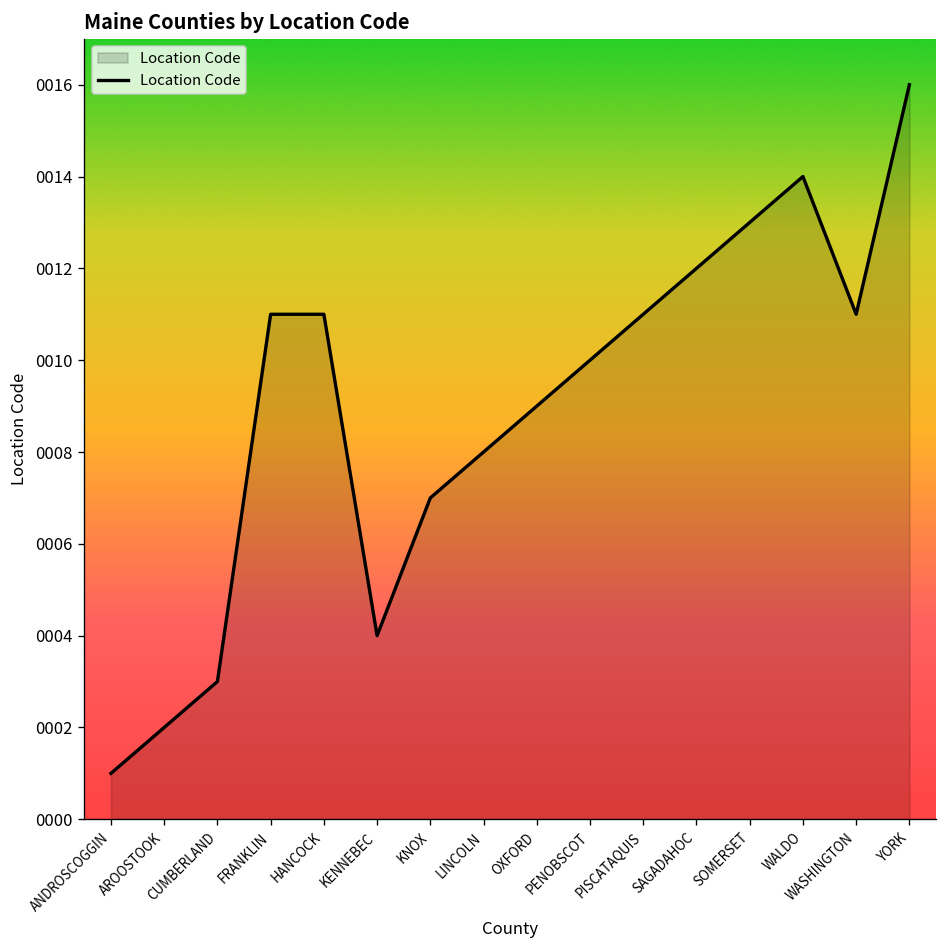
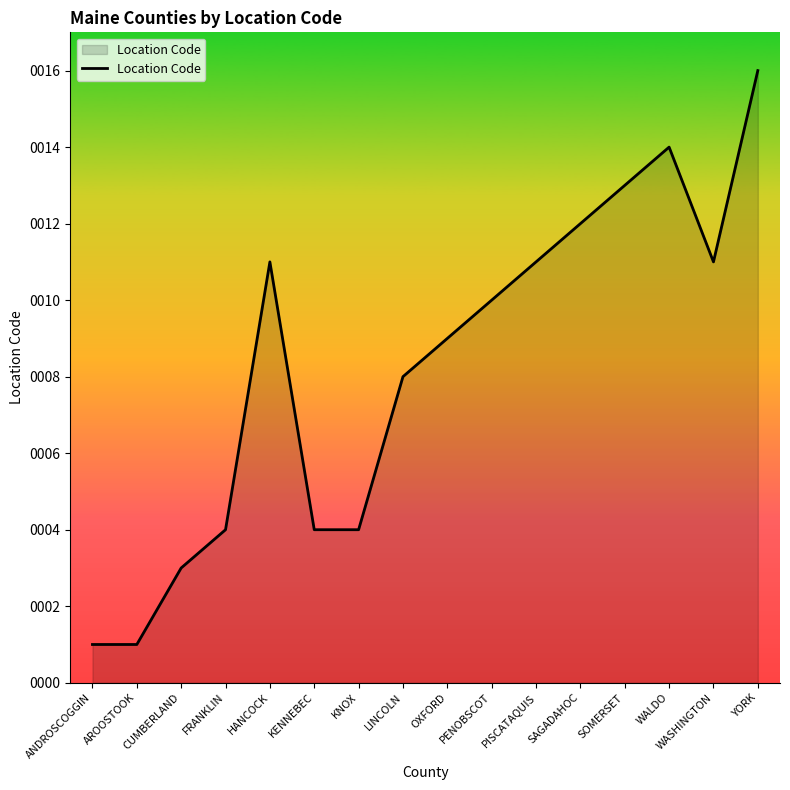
AROOSTOOK: 2 -> 1
FRANKLIN: 11 -> 4
KNOX: 7 -> 4
